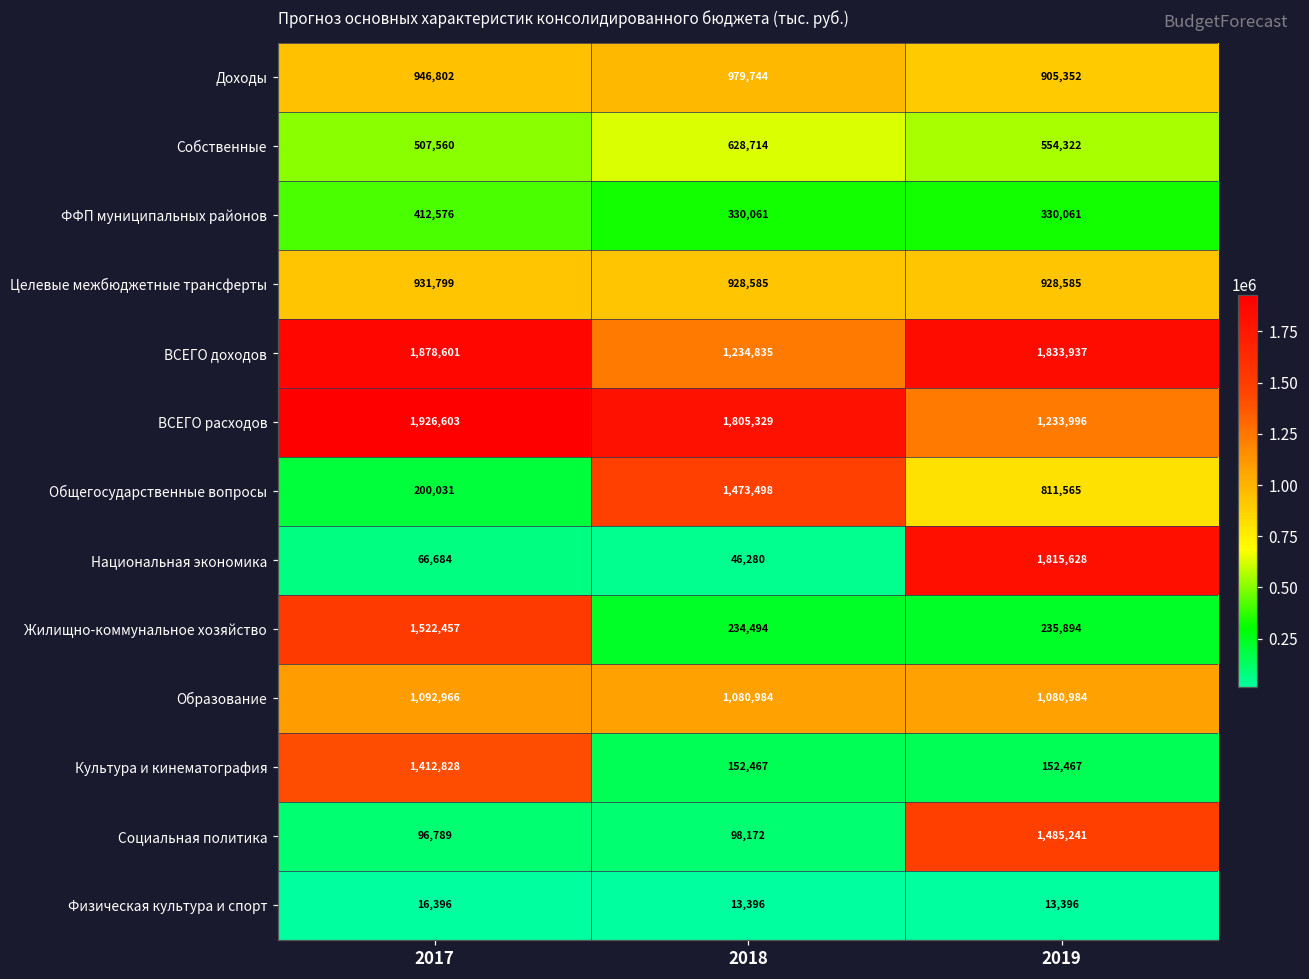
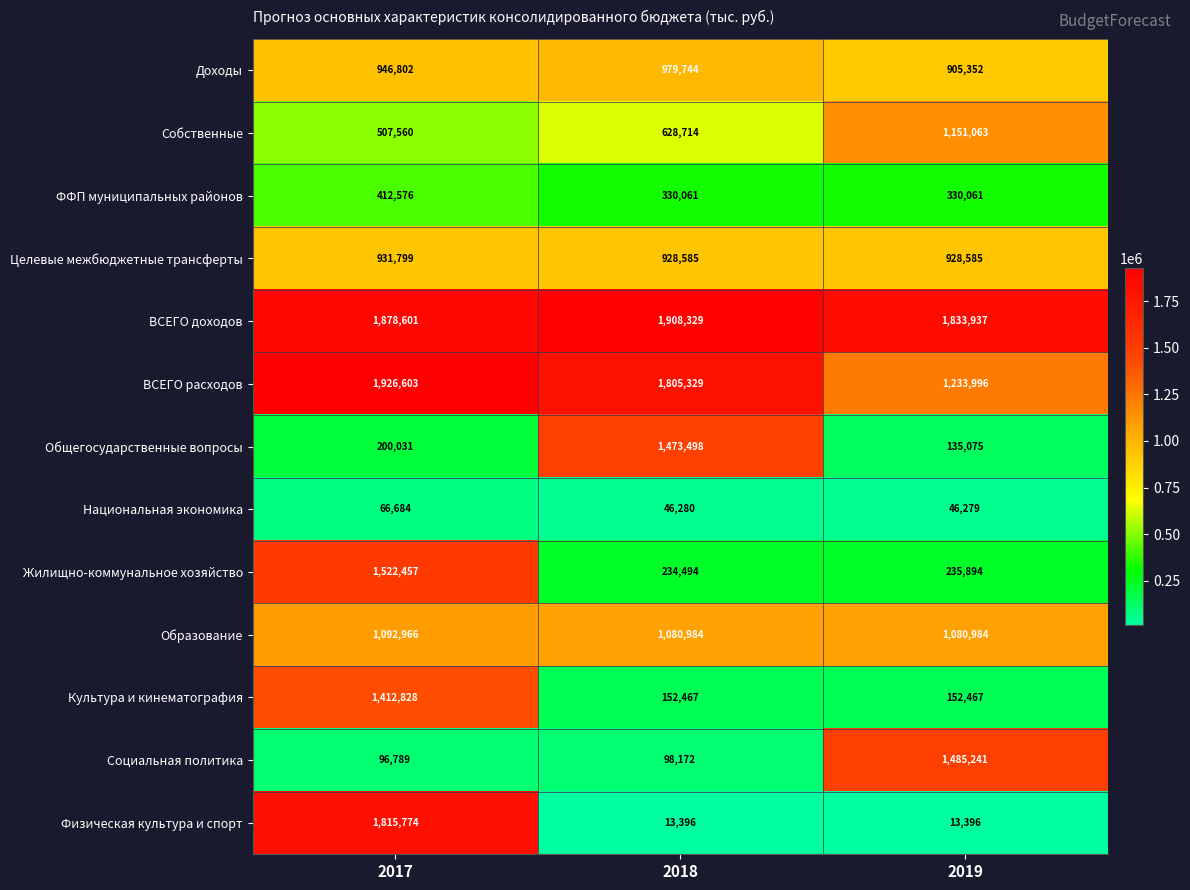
Собственные, 2019: 554,322 -> 1,151,063
ВСЕГО доходов, 2018: 1,234,835 -> 1,908,329
Общегосударственные вопросы, 2019: 811,565 -> 135,075
Национальная экономика, 2019: 1,815,628 -> 46,279
Физическая культура и спорт, 2017: 16,396 -> 1,815,774
